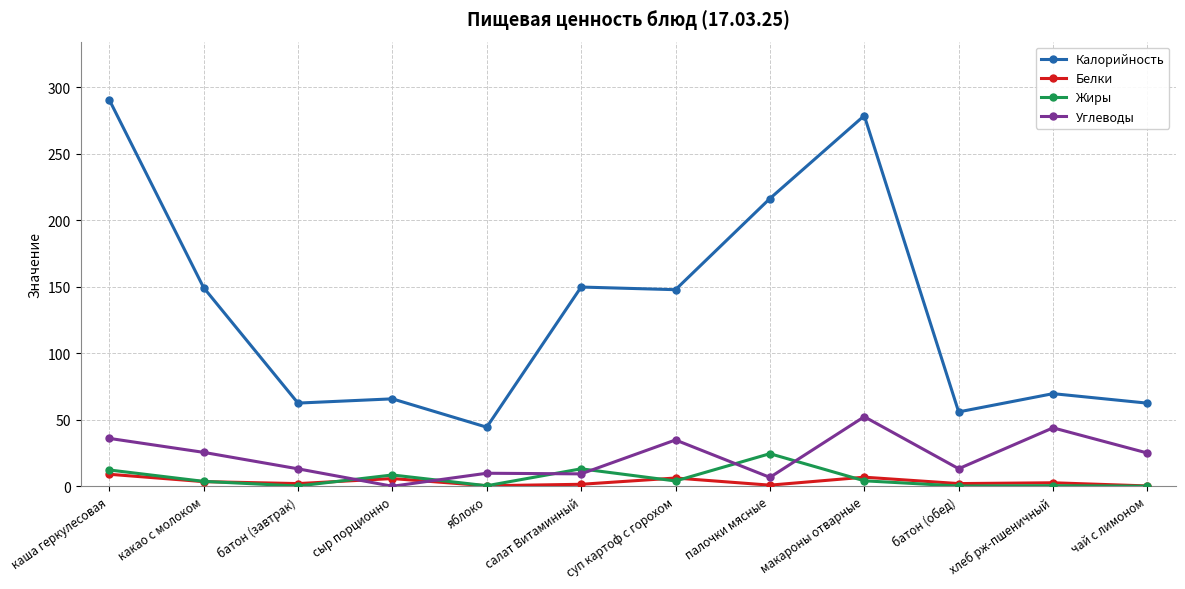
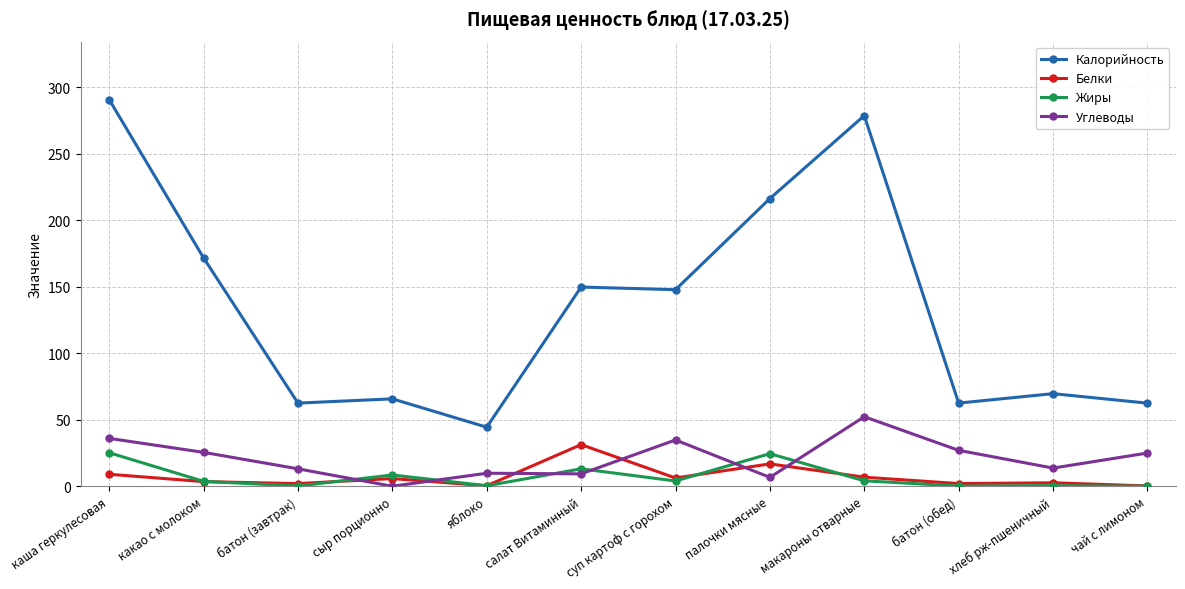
Жиры, каша геркулесовая: 12 -> 25
Калорийность, какао с молоком: 149 -> 172
Белки, салат Витаминный: 2 -> 31
Белки, палочки мясные: 1 -> 17
Калорийность, батон (обед): 56 -> 63
Углеводы, батон (обед): 13 -> 27
Углеводы, хлеб рж-пшеничный: 44 -> 14
